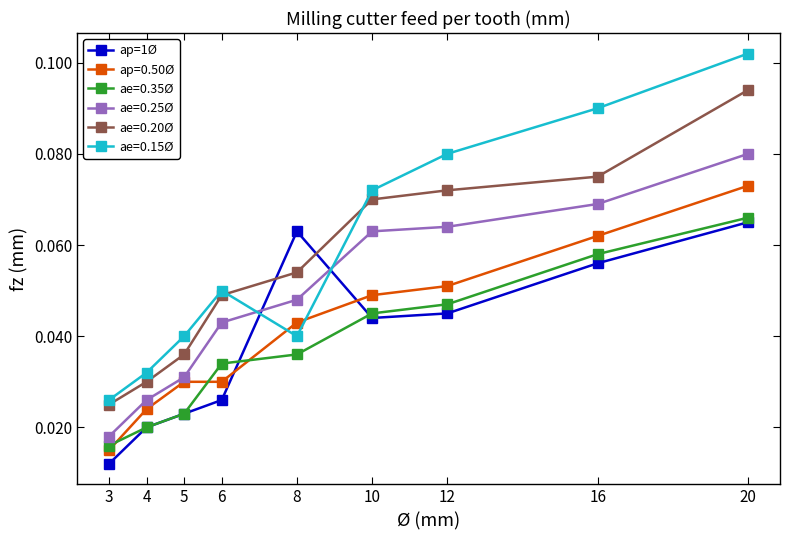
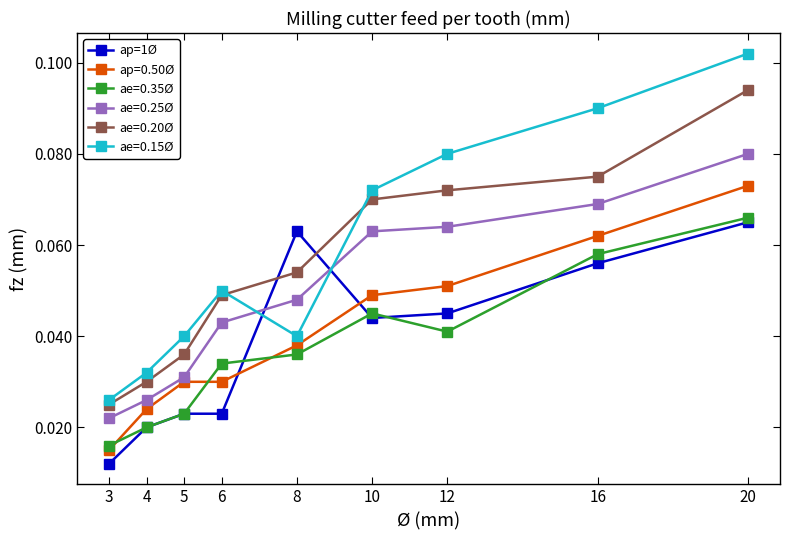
ae=0.25Ø, 3: 0.018 -> 0.022
ap=1Ø, 6: 0.026 -> 0.023
ap=0.50Ø, 8: 0.043 -> 0.038
ae=0.35Ø, 12: 0.047 -> 0.041
